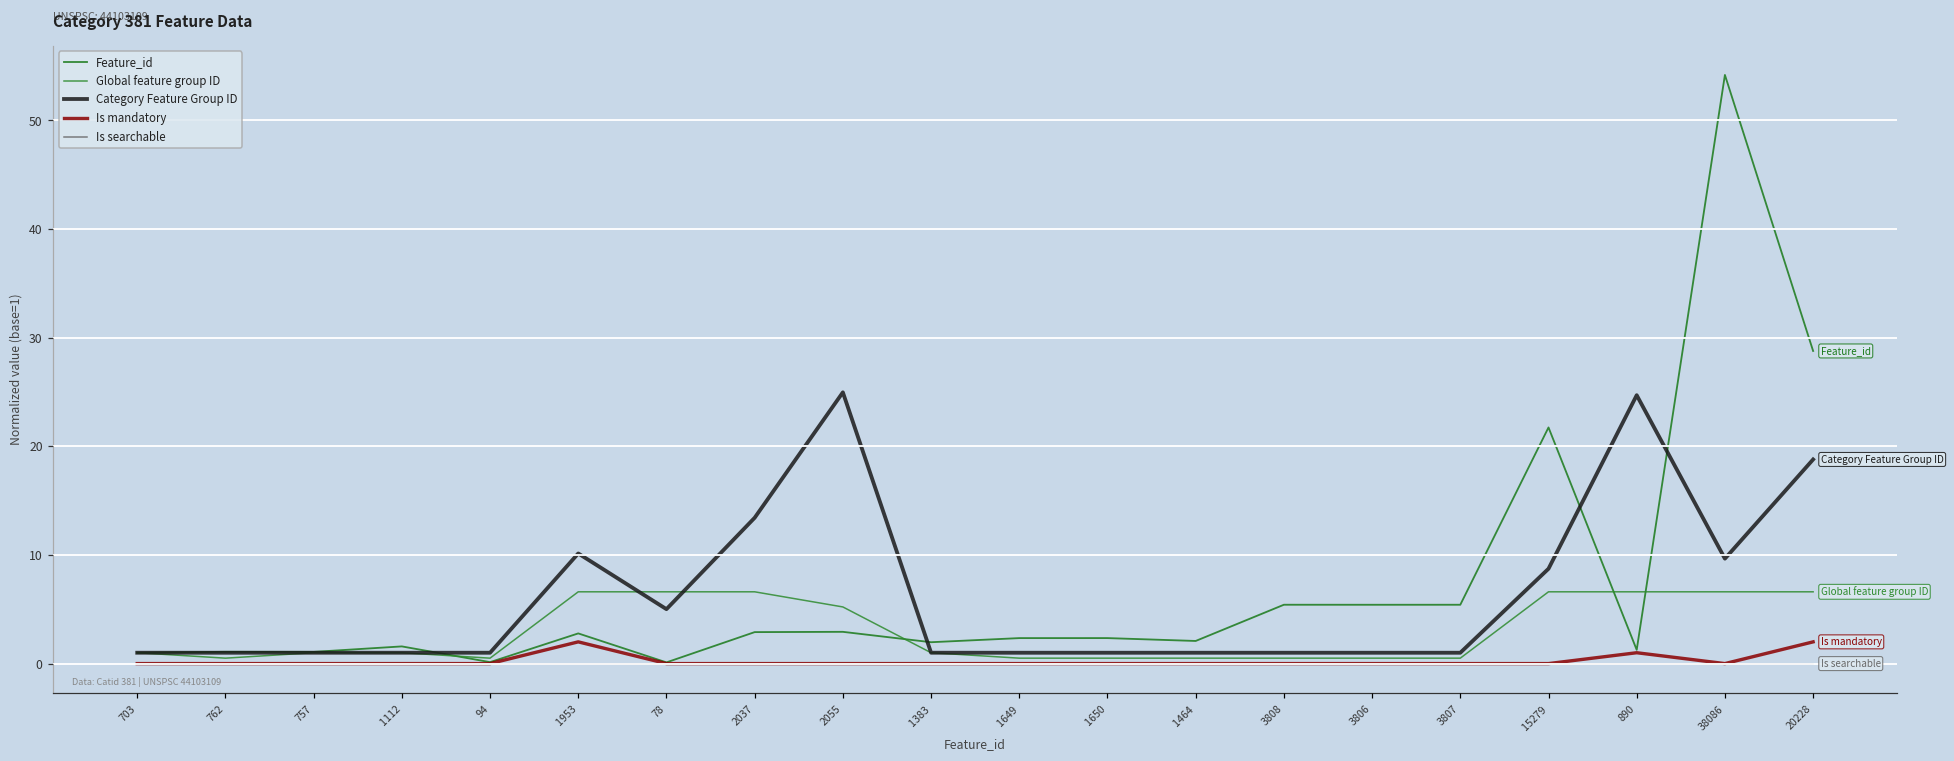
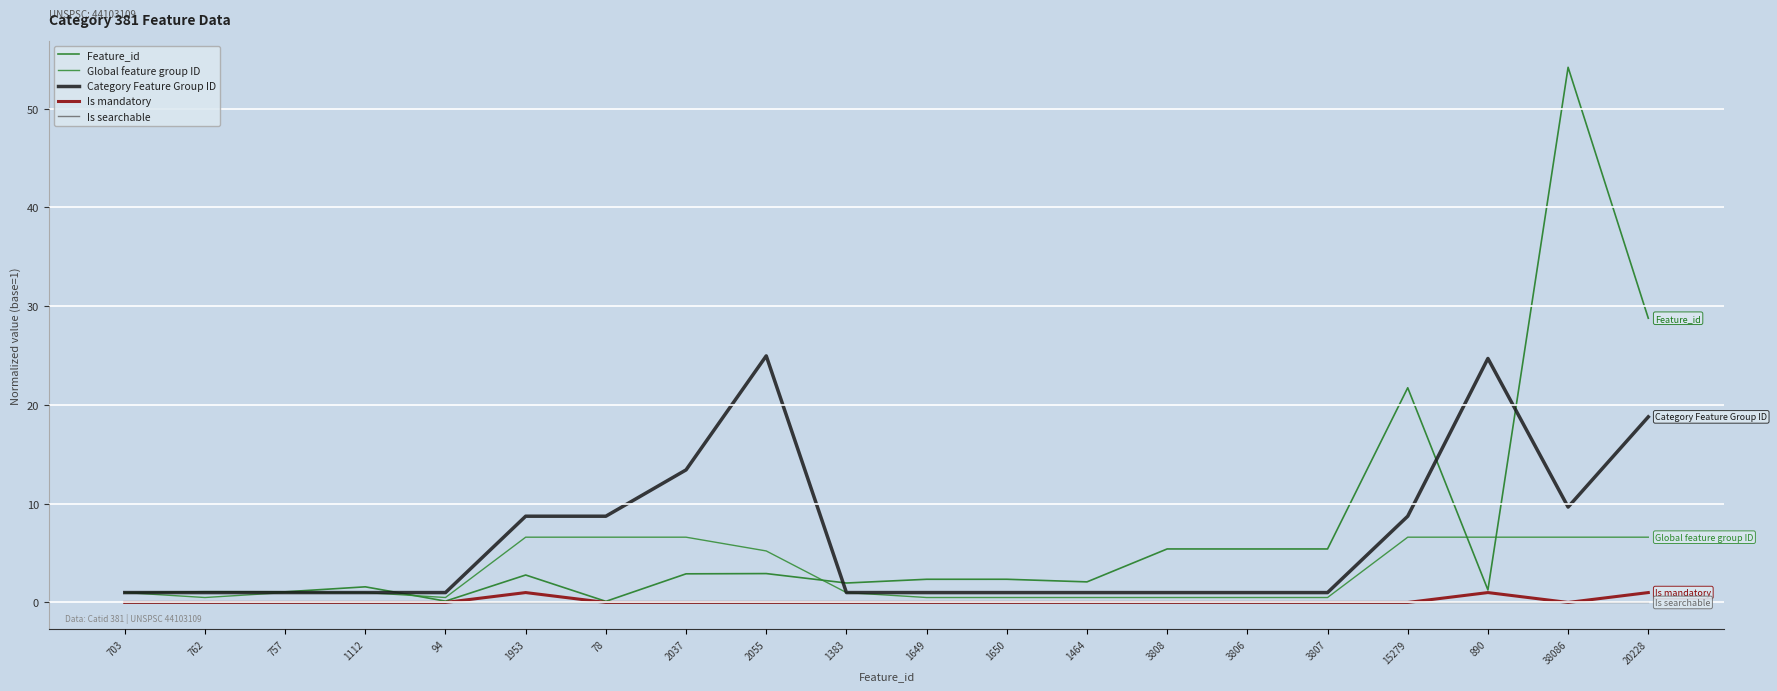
Category Feature Group ID, 1953: 10 -> 9
Is mandatory, 1953: 2 -> 1
Category Feature Group ID, 78: 5 -> 9
Is mandatory, 20228: 2 -> 1
